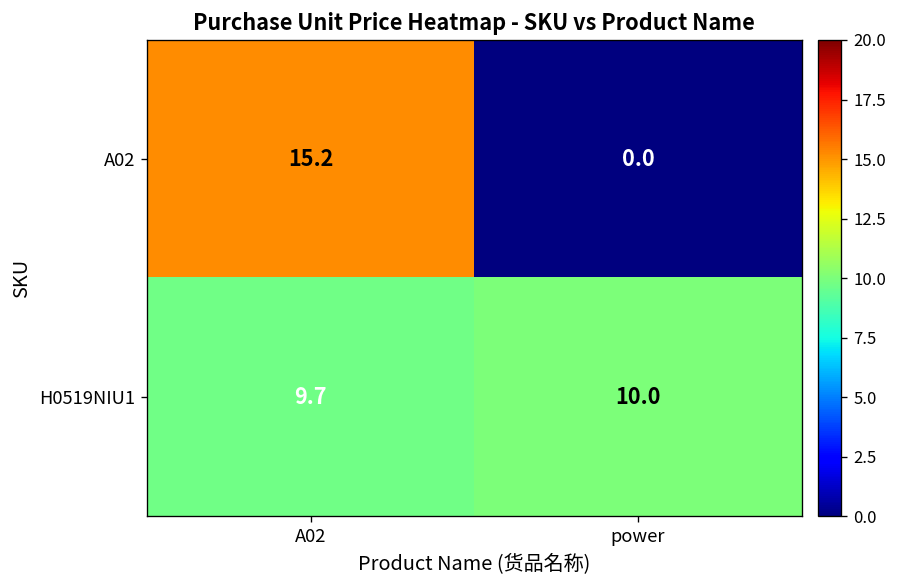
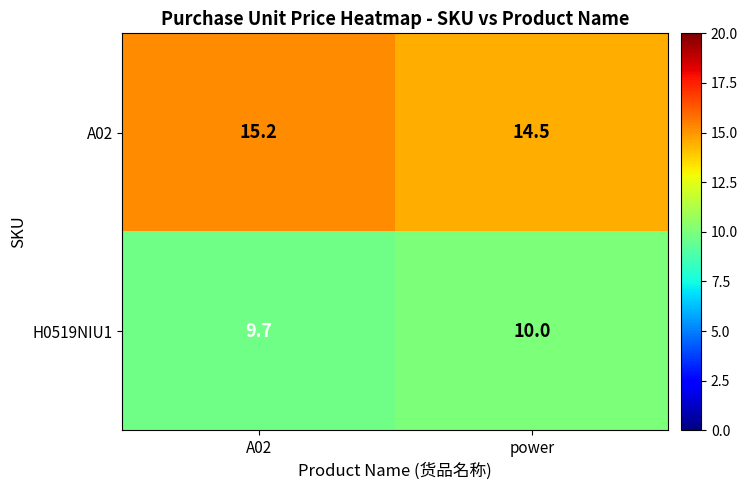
A02, power: 0.0 -> 14.5
